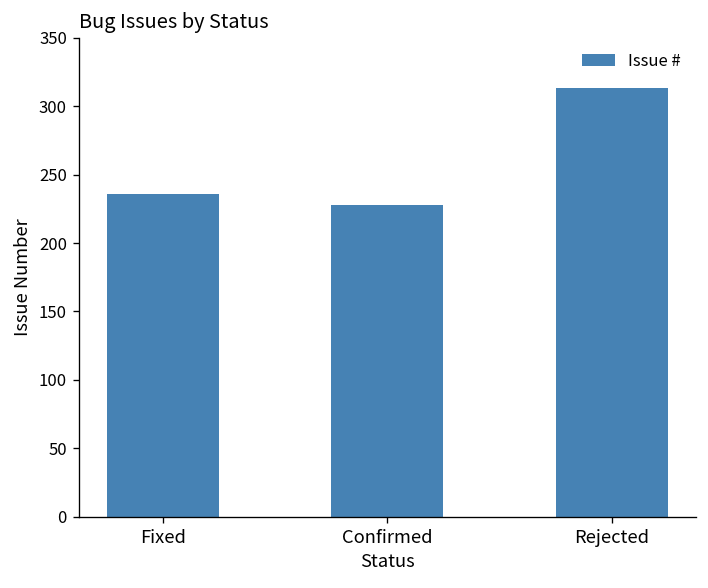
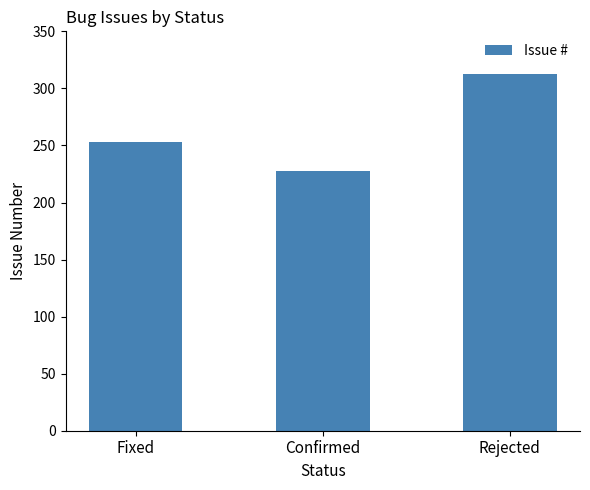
Fixed: 236 -> 253
